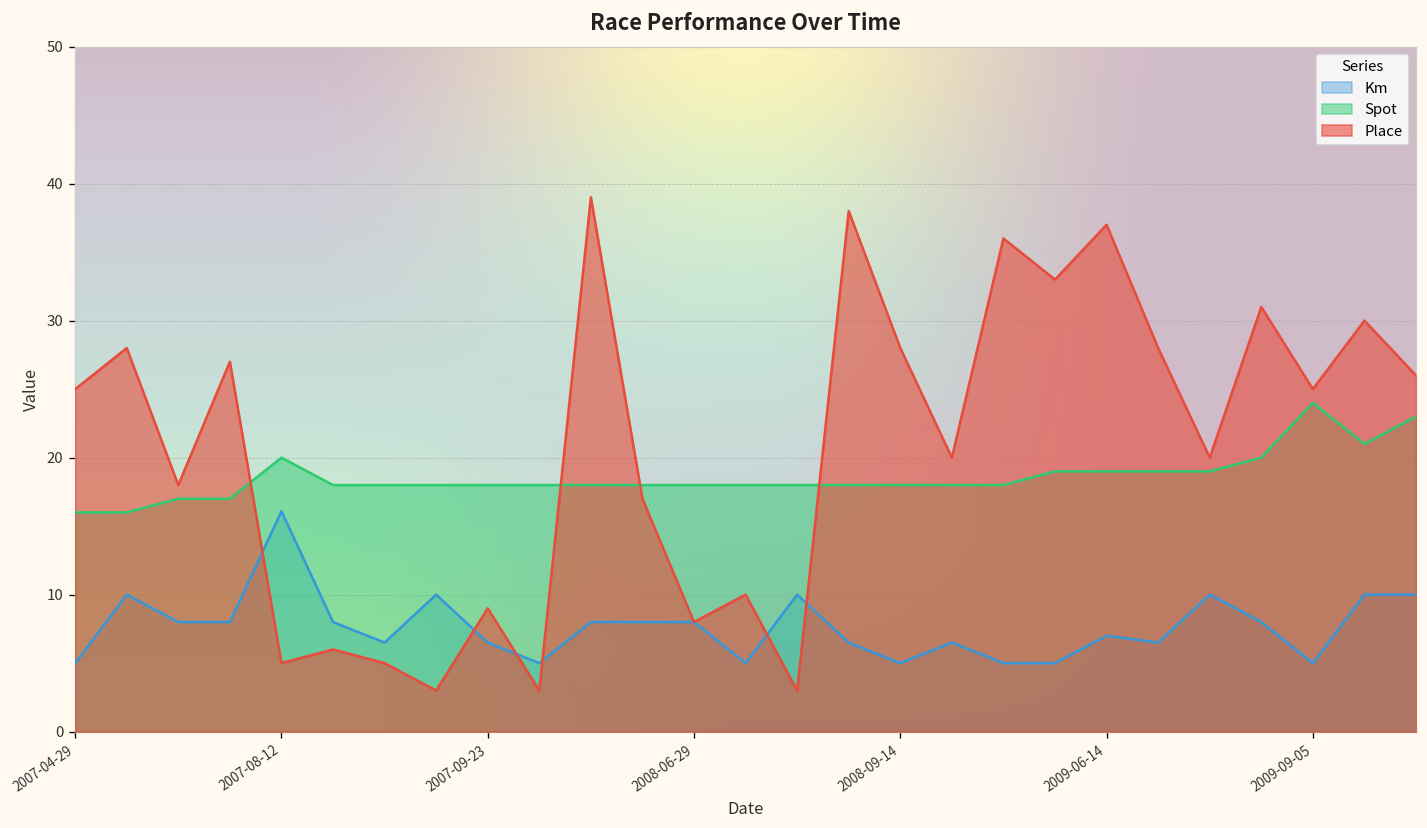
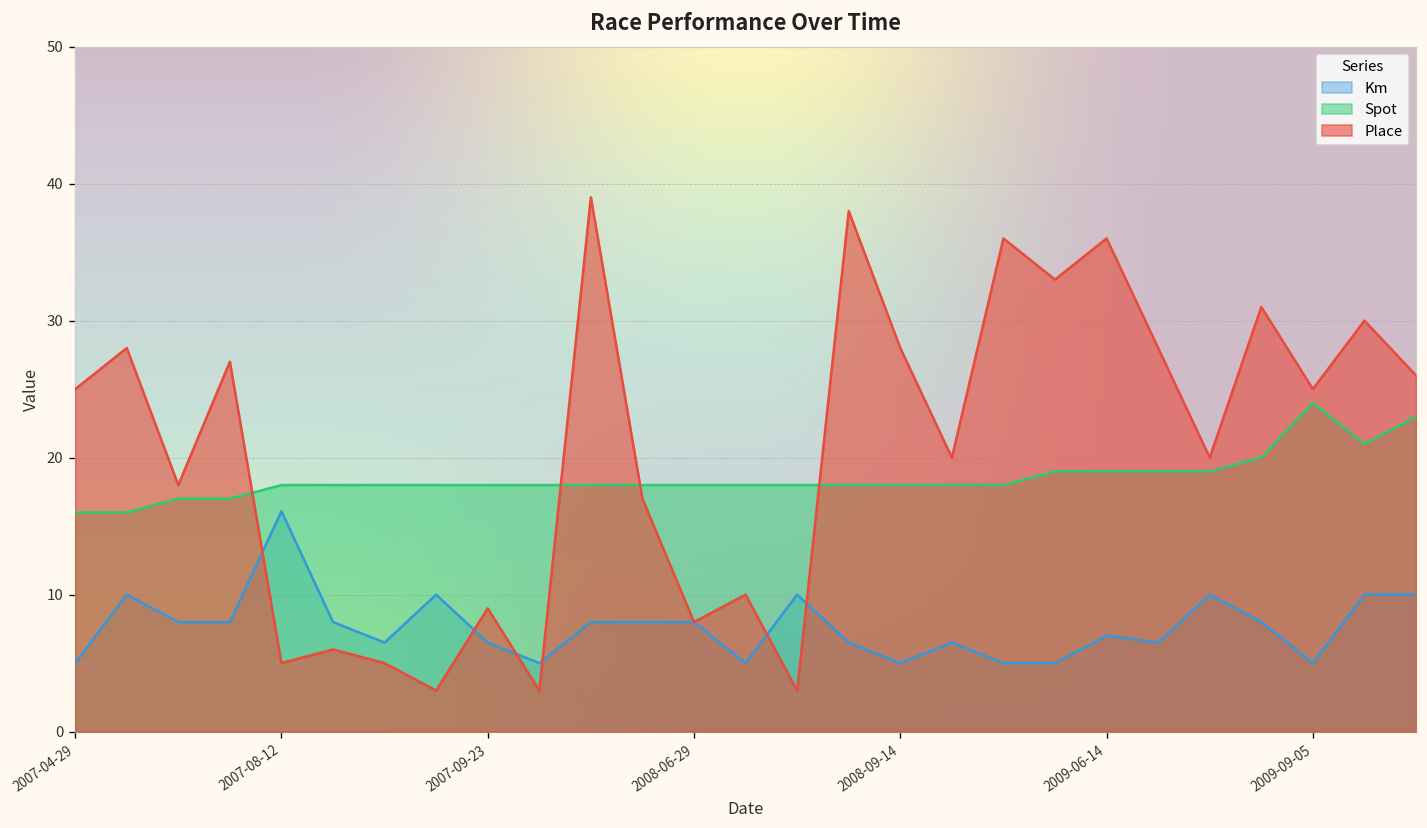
Spot, 2007-08-12: 20 -> 18
Place, 2009-06-14: 37 -> 36
